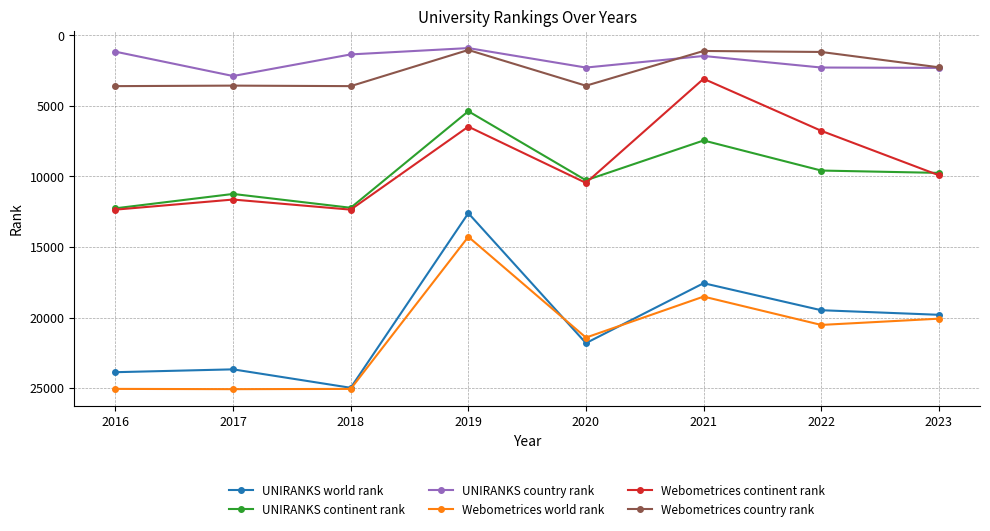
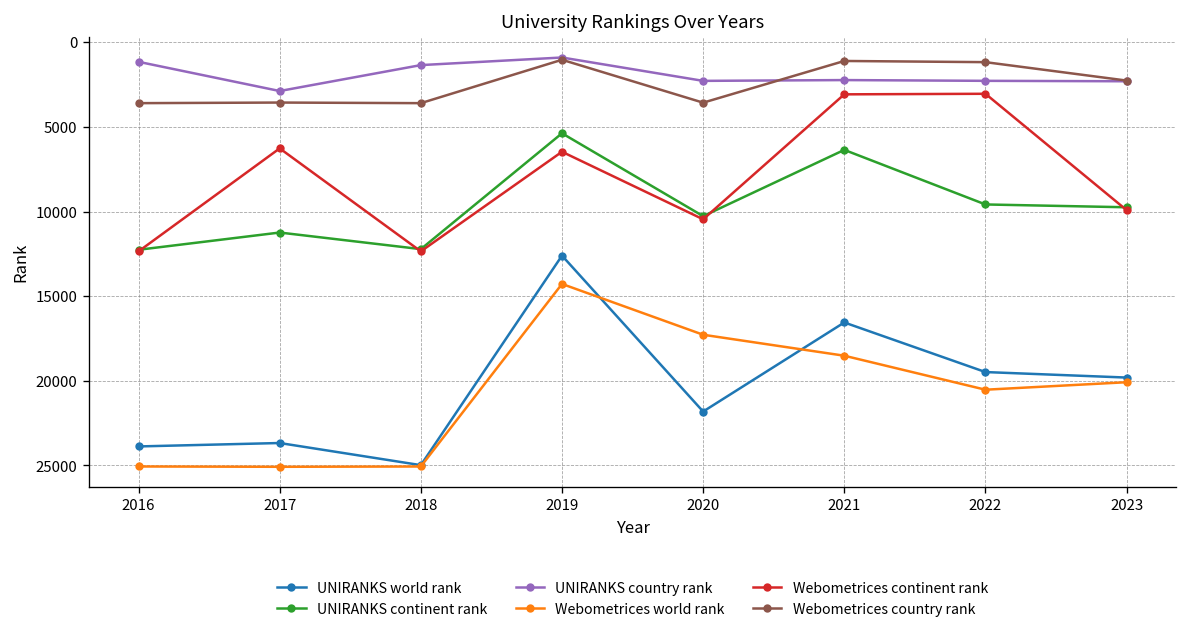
Webometrices continent rank, 2017: 11600 -> 6300
Webometrices world rank, 2020: 21400 -> 17300
UNIRANKS world rank, 2021: 17600 -> 16600
UNIRANKS continent rank, 2021: 7400 -> 6400
UNIRANKS country rank, 2021: 1500 -> 2200
Webometrices continent rank, 2022: 6800 -> 3000
